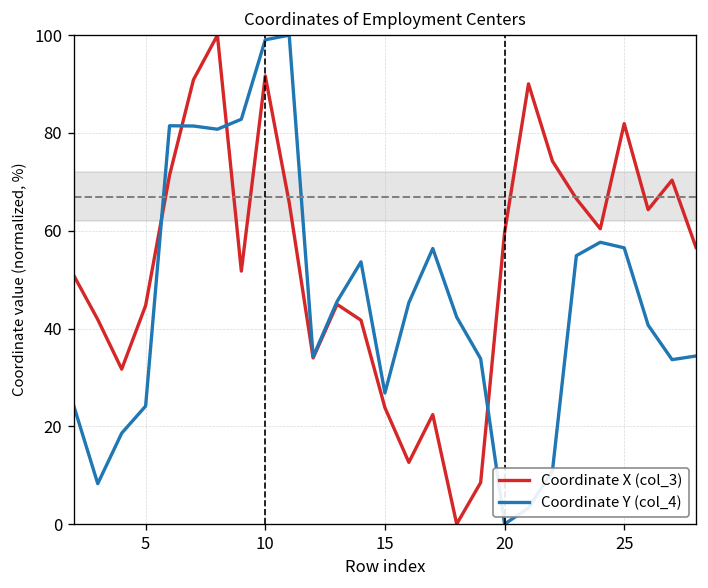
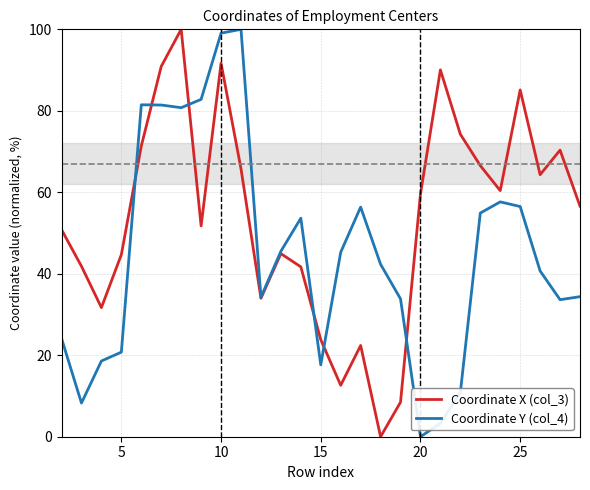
Coordinate Y (col_4), 5: 24 -> 21
Coordinate Y (col_4), 15: 27 -> 18
Coordinate X (col_3), 25: 82 -> 85
